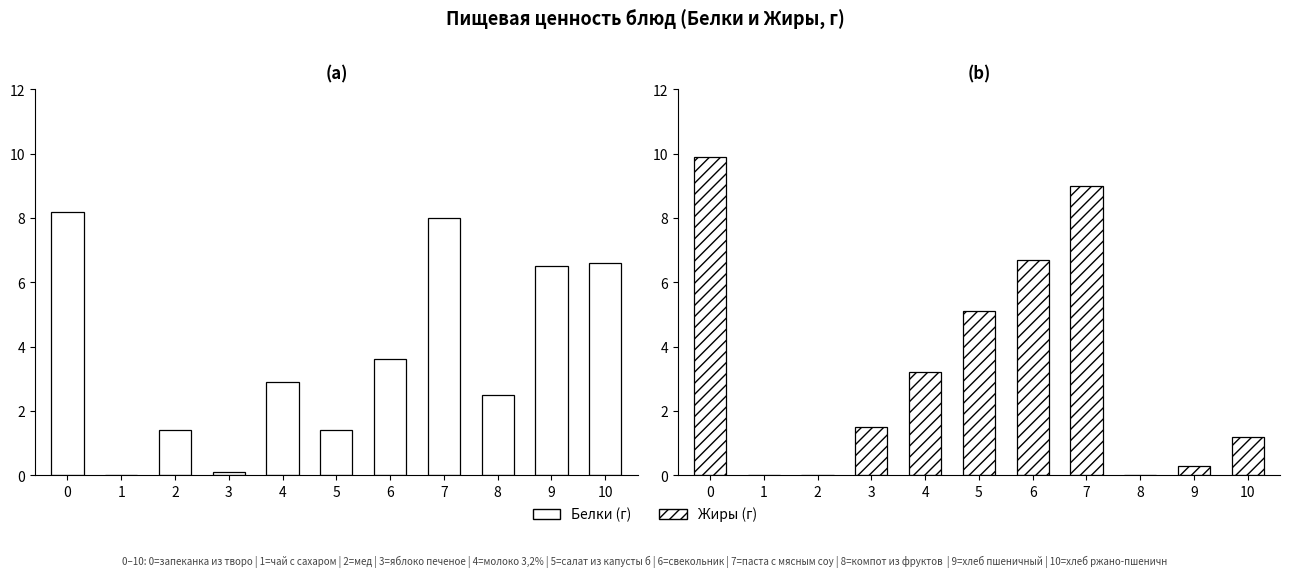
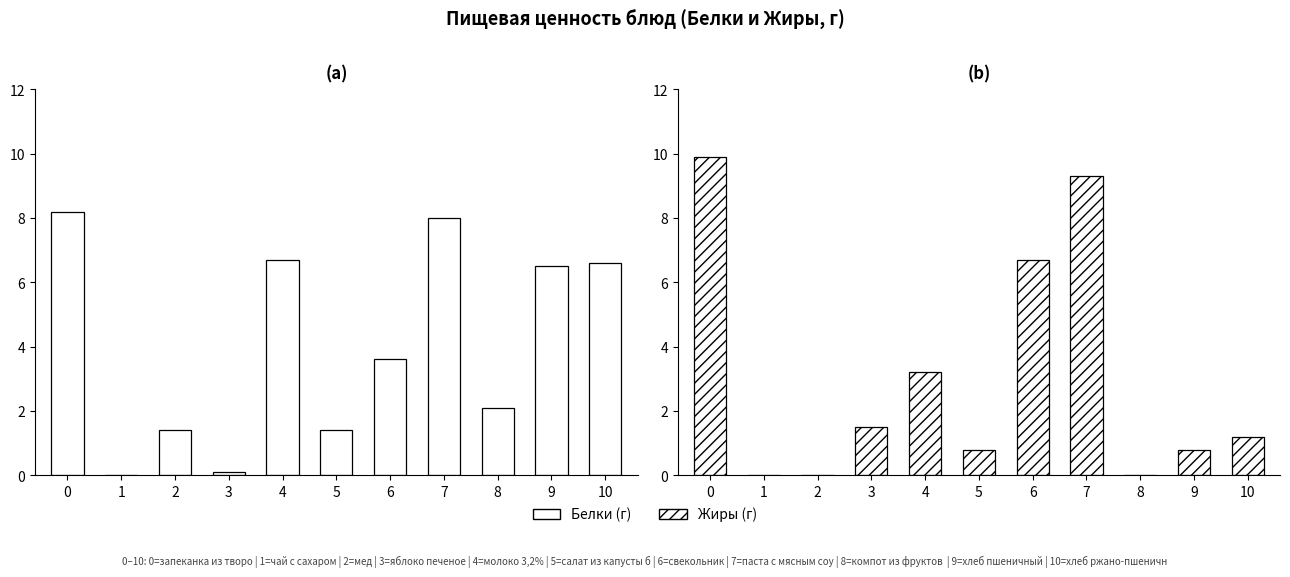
(a), 4: 2.9 -> 6.7
(a), 8: 2.5 -> 2.1
(b), 5: 5.1 -> 0.8
(b), 7: 9.0 -> 9.3
(b), 9: 0.3 -> 0.8
